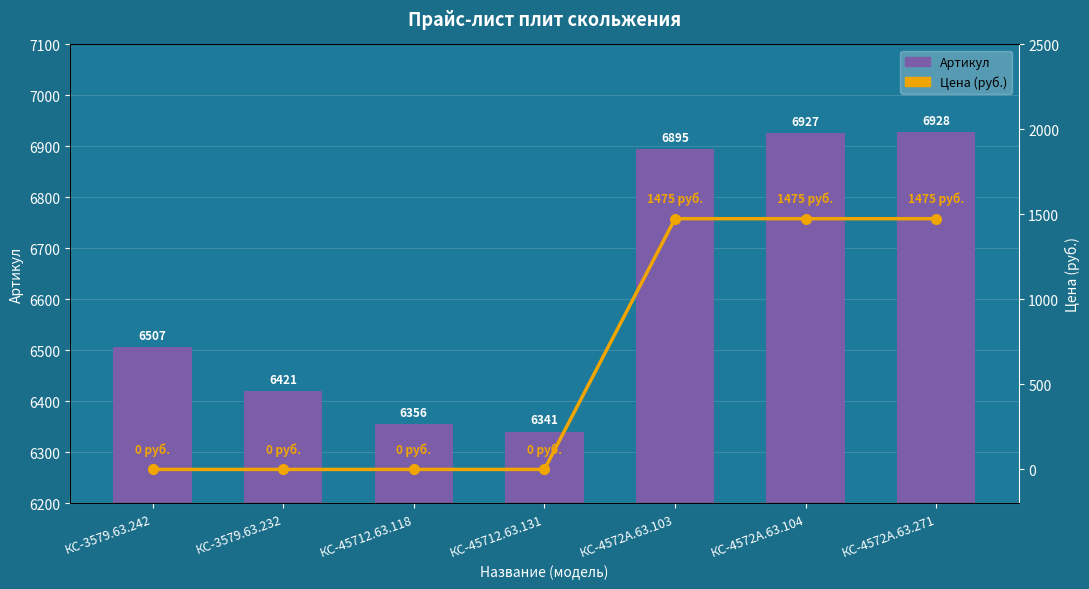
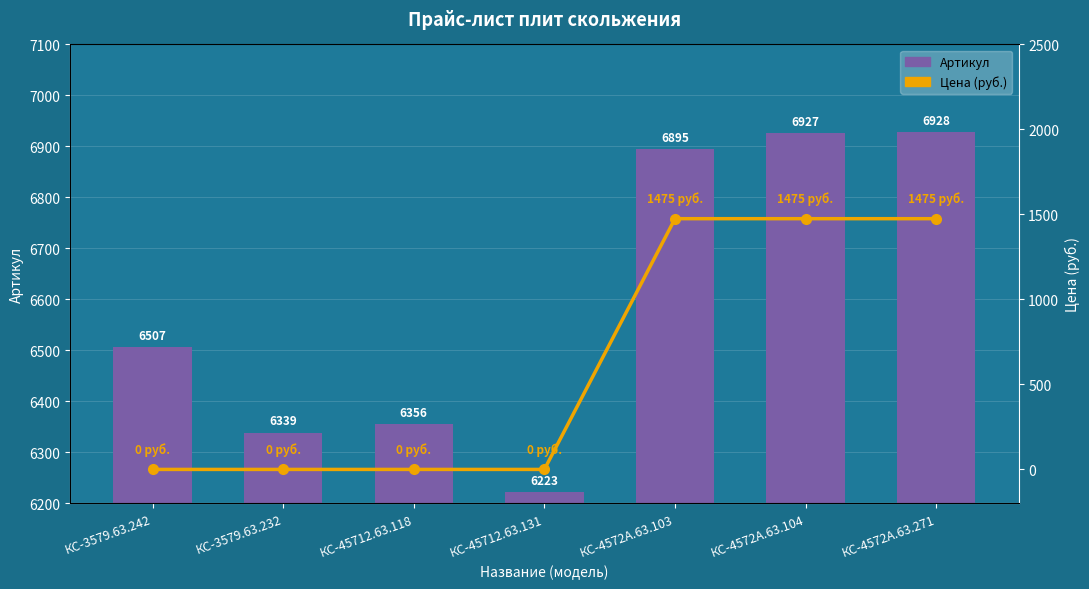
Артикул, КС-3579.63.232: 6421 -> 6339
Артикул, КС-45712.63.131: 6341 -> 6223
